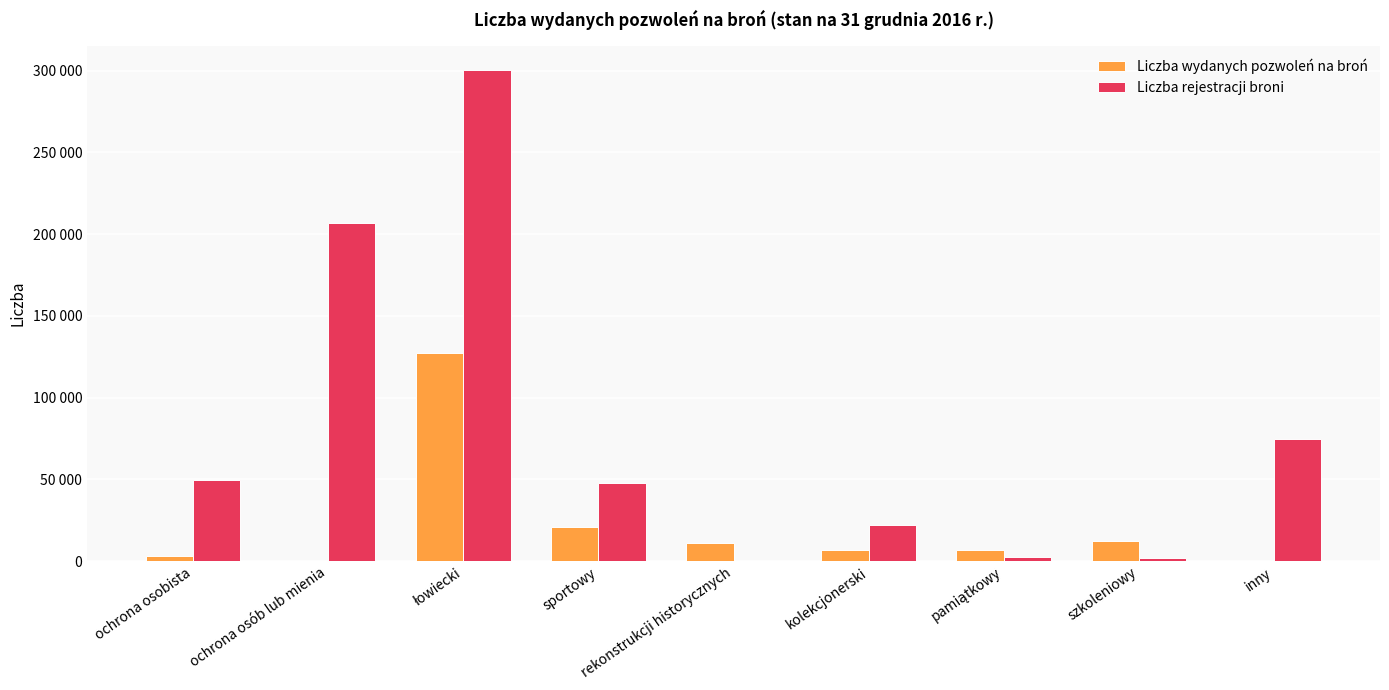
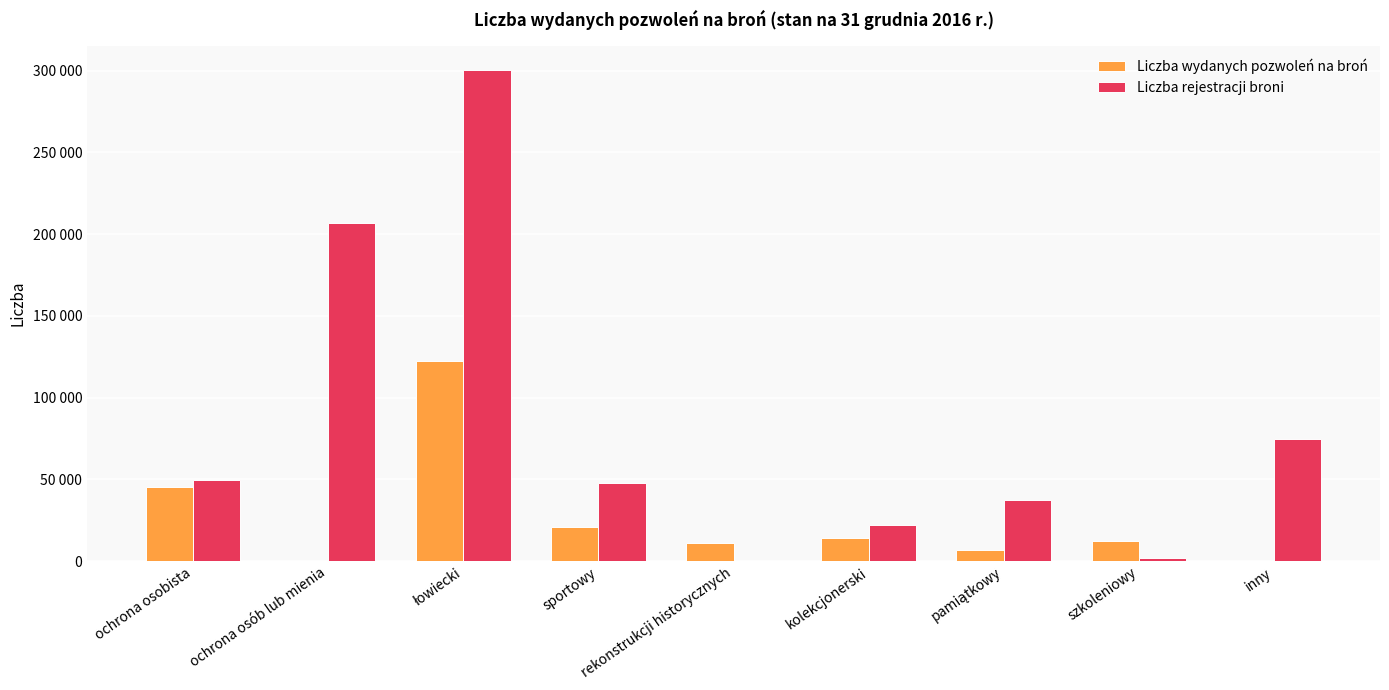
Liczba wydanych pozwoleń na broń, ochrona osobista: 3000 -> 45000
Liczba wydanych pozwoleń na broń, łowiecki: 127000 -> 122000
Liczba wydanych pozwoleń na broń, kolekcjonerski: 7000 -> 14000
Liczba rejestracji broni, pamiątkowy: 2000 -> 37000
